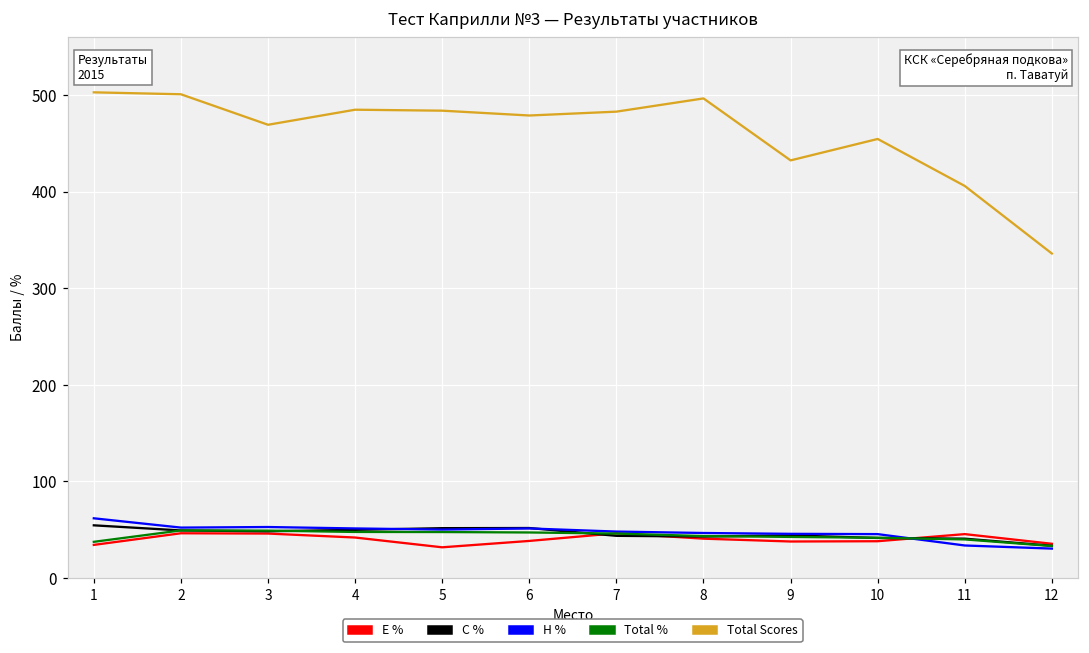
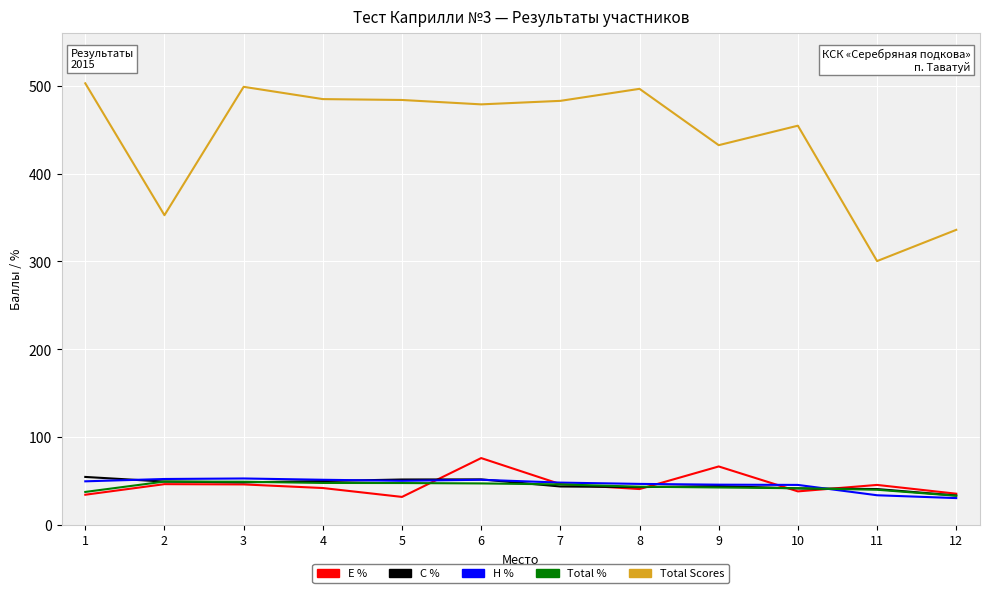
H %, 1: 60 -> 50
Total Scores, 2: 500 -> 350
Total Scores, 3: 470 -> 500
E %, 6: 40 -> 80
E %, 9: 40 -> 70
Total Scores, 11: 410 -> 300
